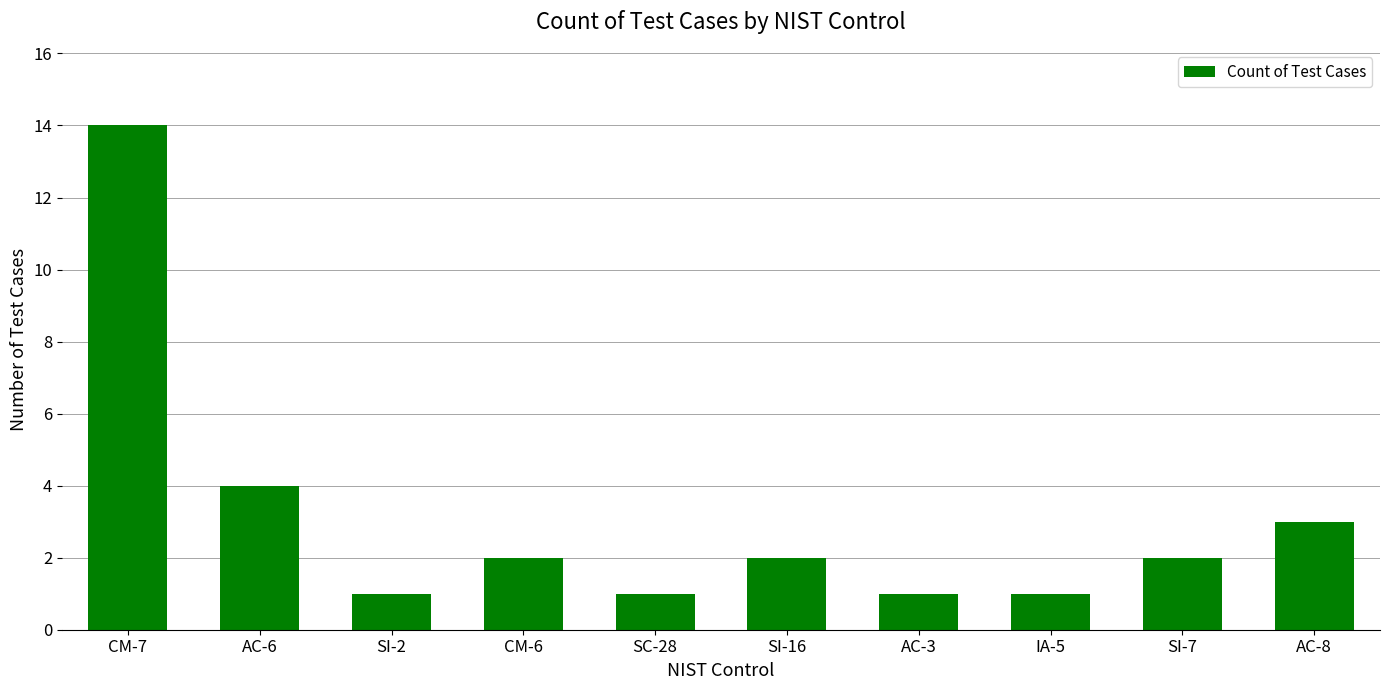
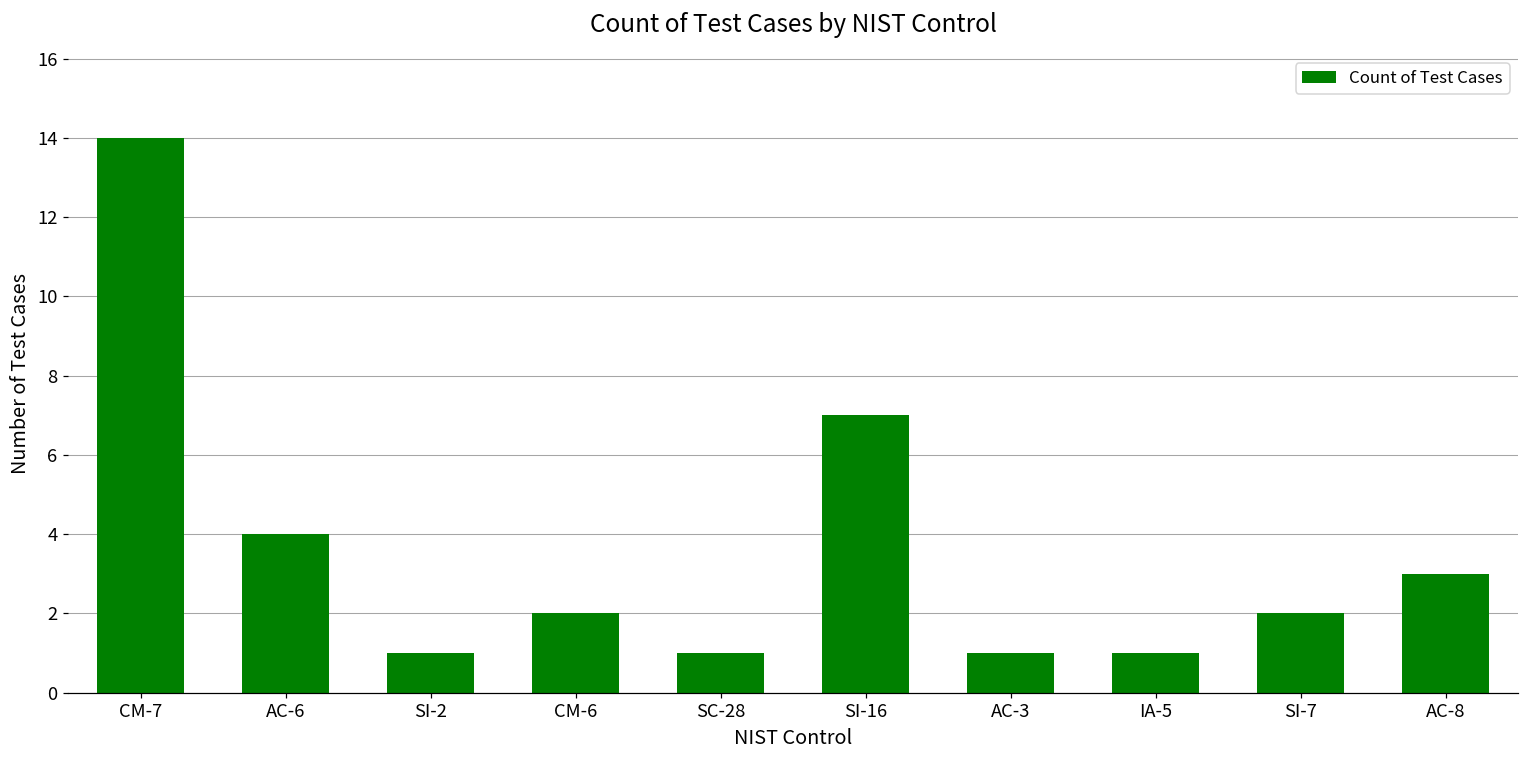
SI-16: 2 -> 7
